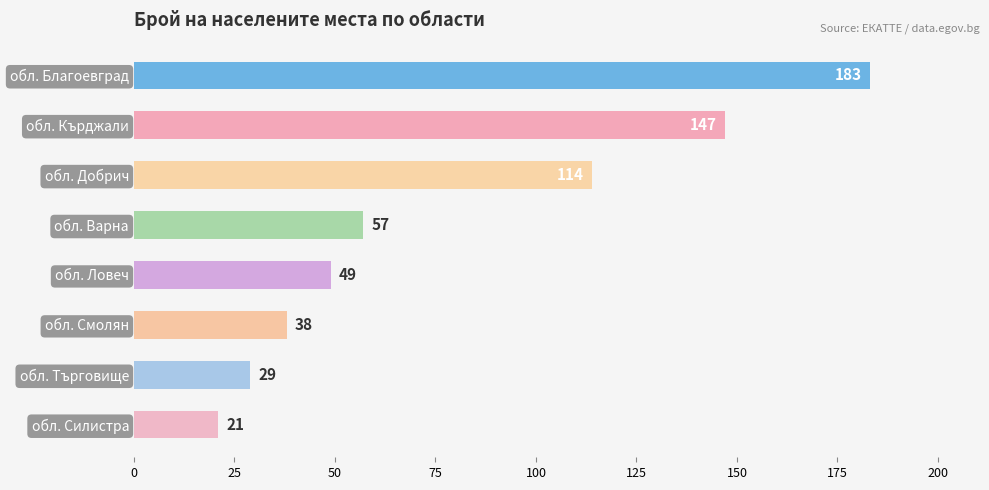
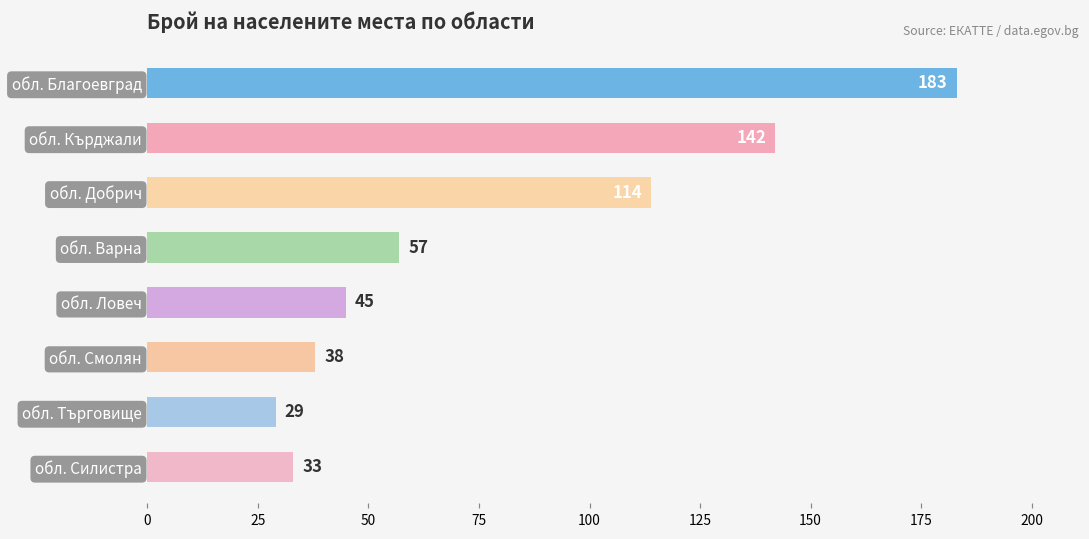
обл. Кърджали: 147 -> 142
обл. Ловеч: 49 -> 45
обл. Силистра: 21 -> 33
